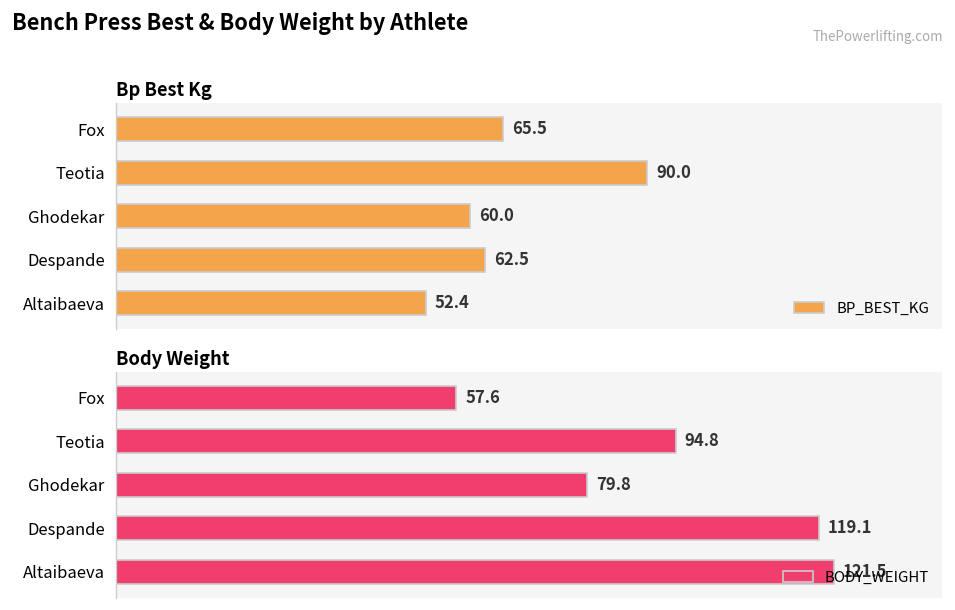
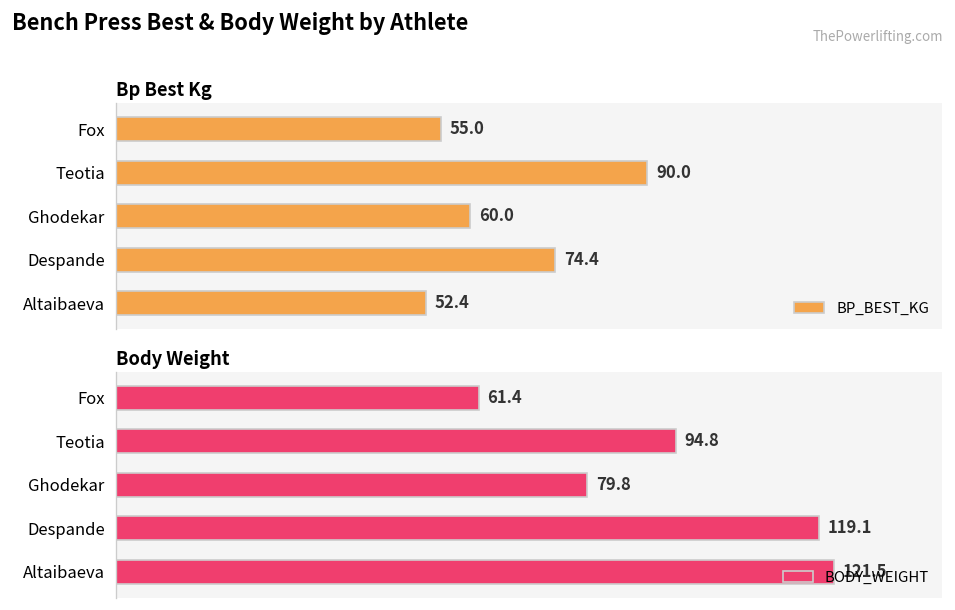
Bp Best Kg, Fox: 65.5 -> 55.0
Bp Best Kg, Despande: 62.5 -> 74.4
Body Weight, Fox: 57.6 -> 61.4
